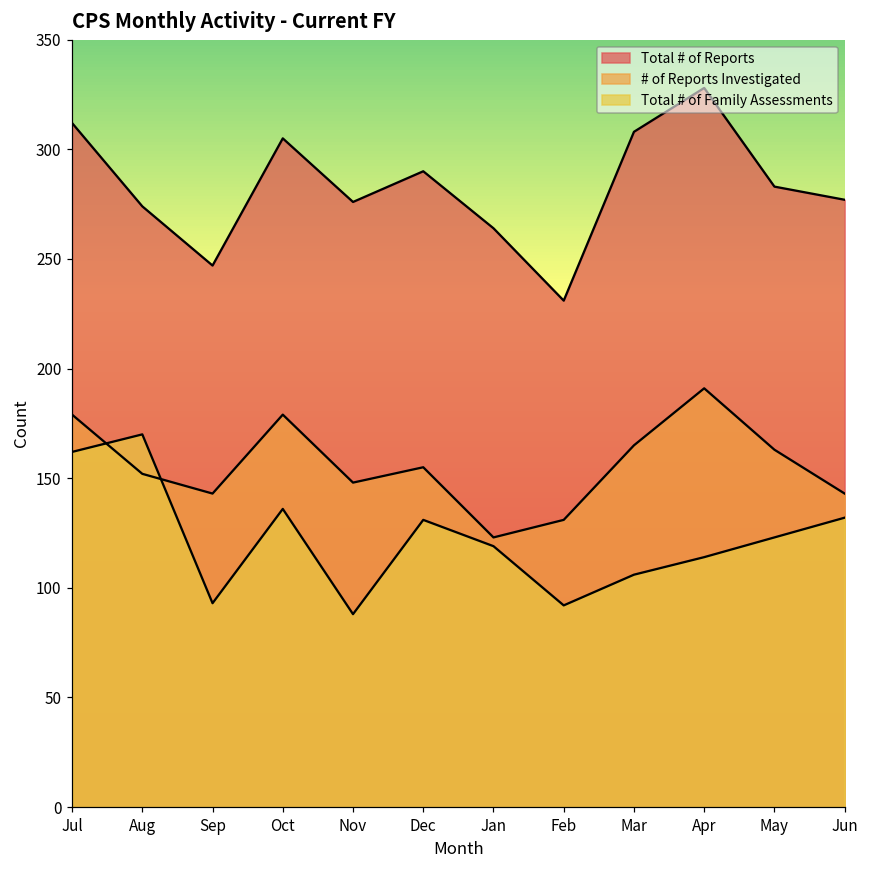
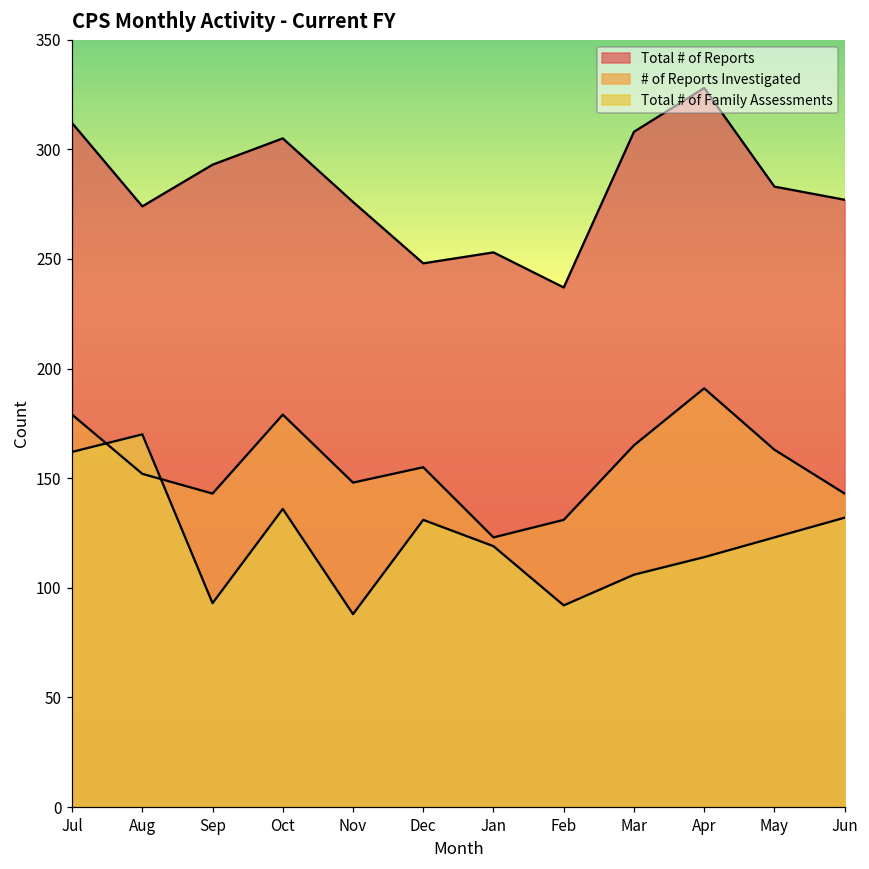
Total # of Reports, Sep: 247 -> 293
Total # of Reports, Dec: 290 -> 248
Total # of Reports, Jan: 264 -> 253
Total # of Reports, Feb: 231 -> 237
